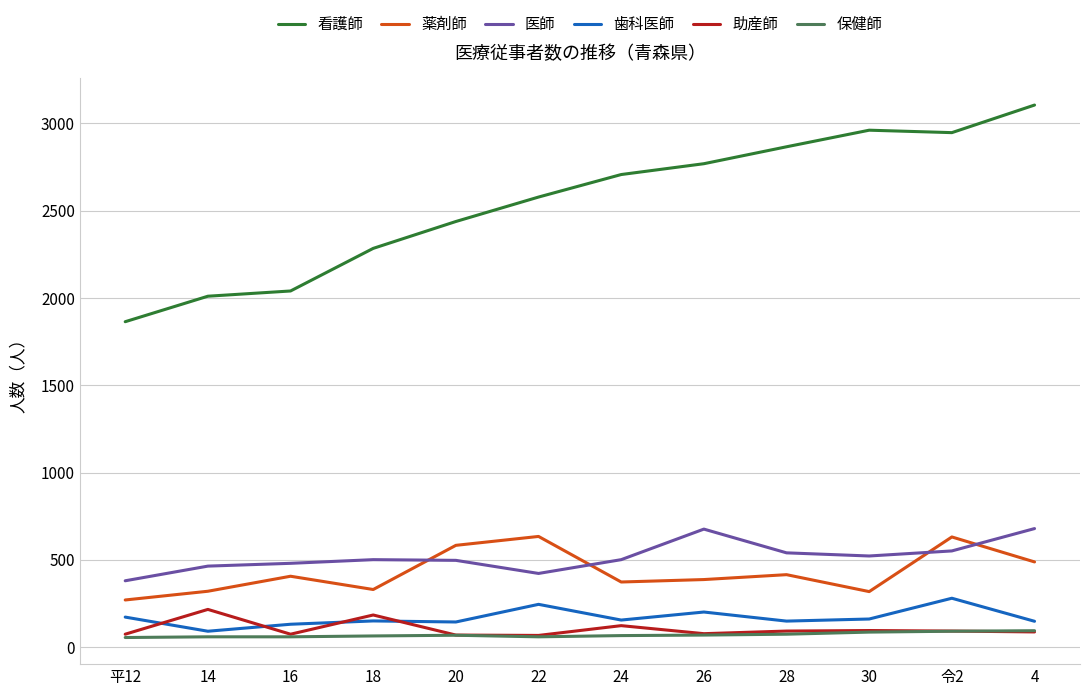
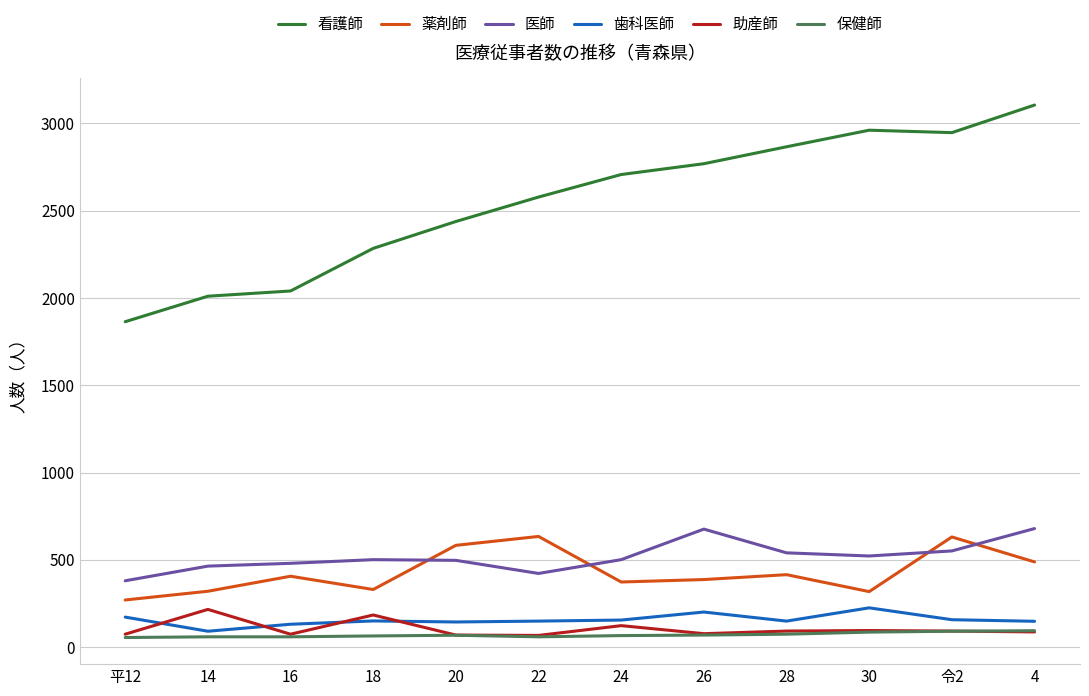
歯科医師, 22: 250 -> 150
歯科医師, 30: 160 -> 230
歯科医師, 令2: 280 -> 160
